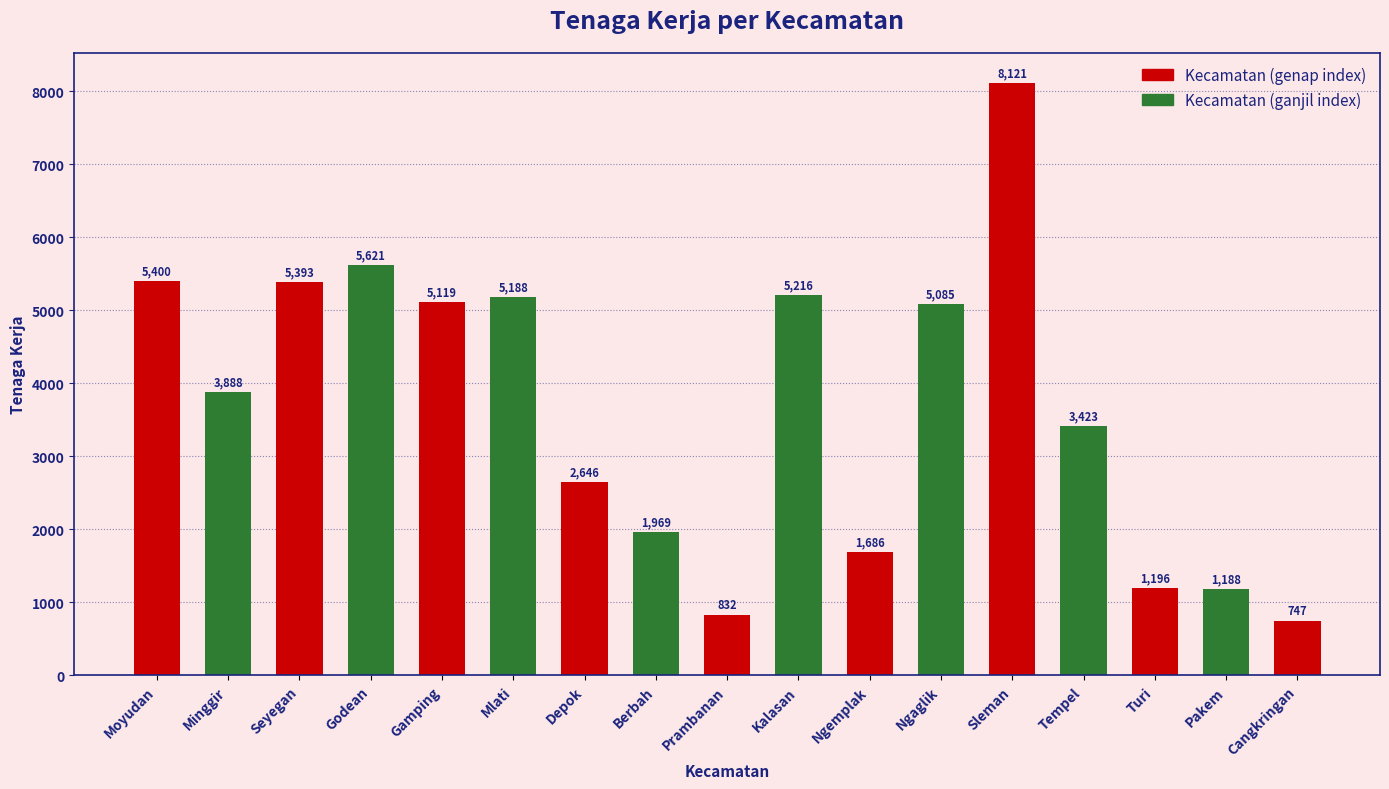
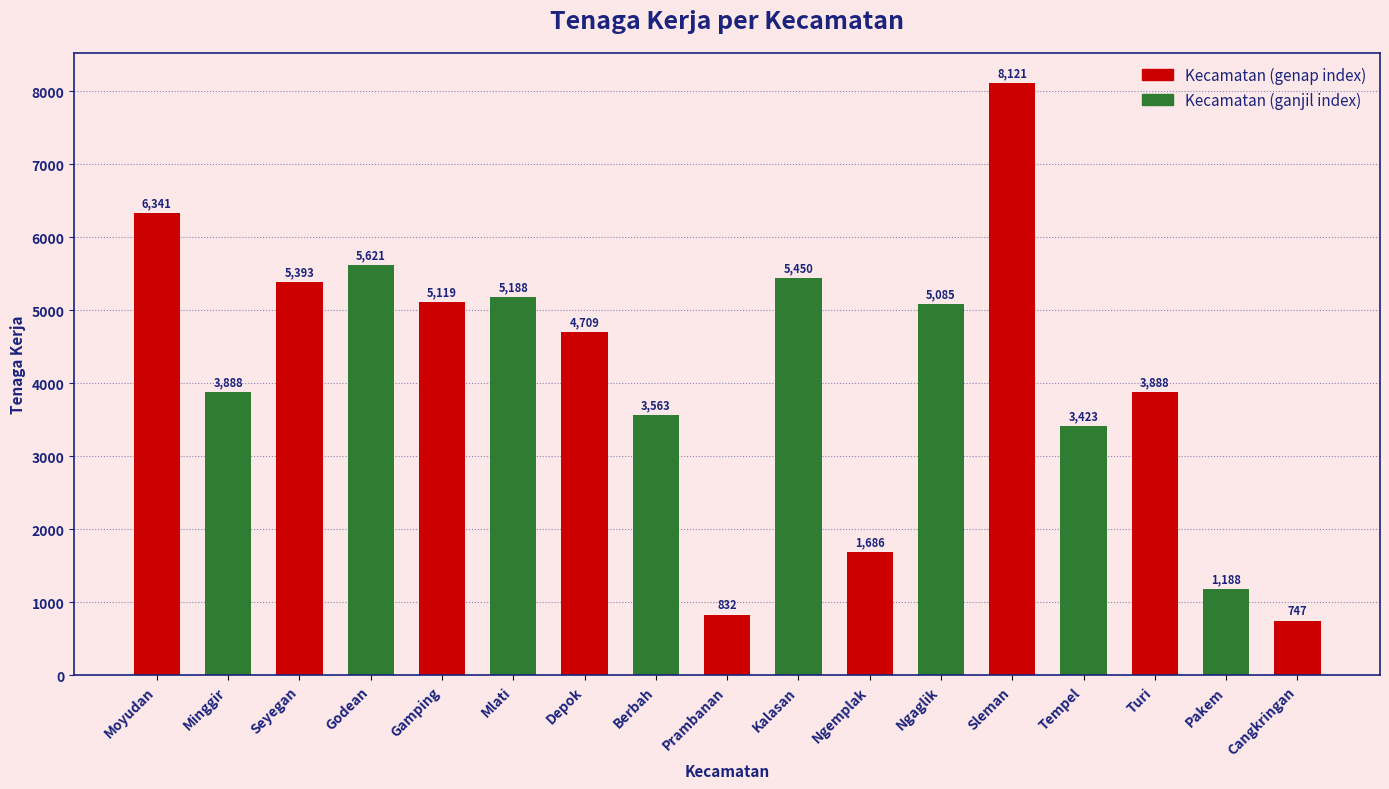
Moyudan: 5,400 -> 6,341
Depok: 2,646 -> 4,709
Berbah: 1,969 -> 3,563
Kalasan: 5,216 -> 5,450
Turi: 1,196 -> 3,888
